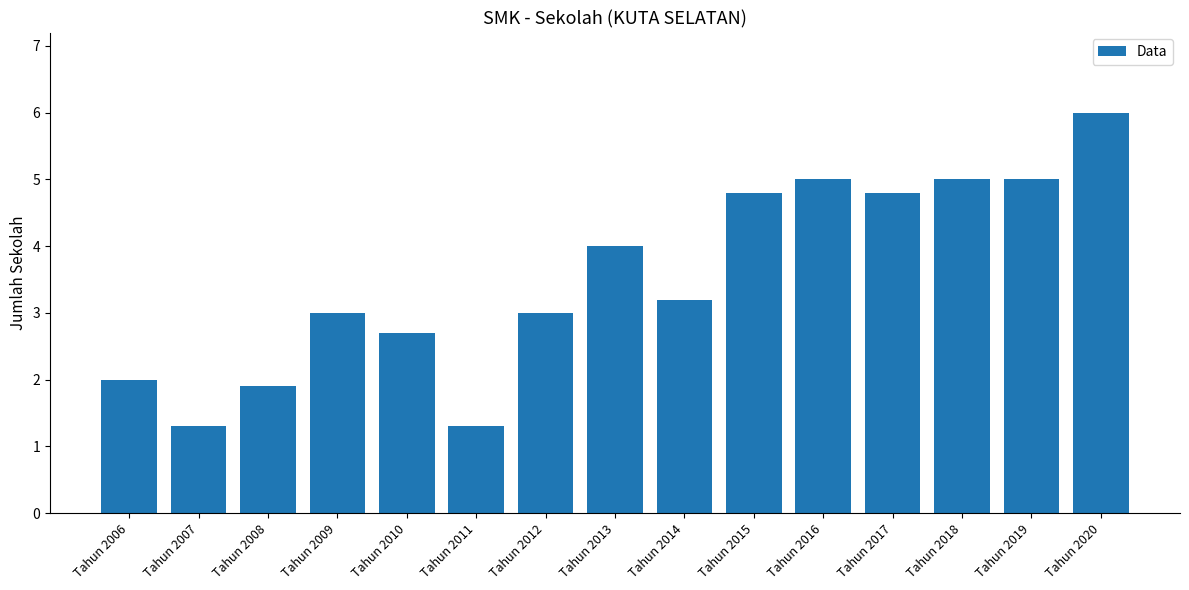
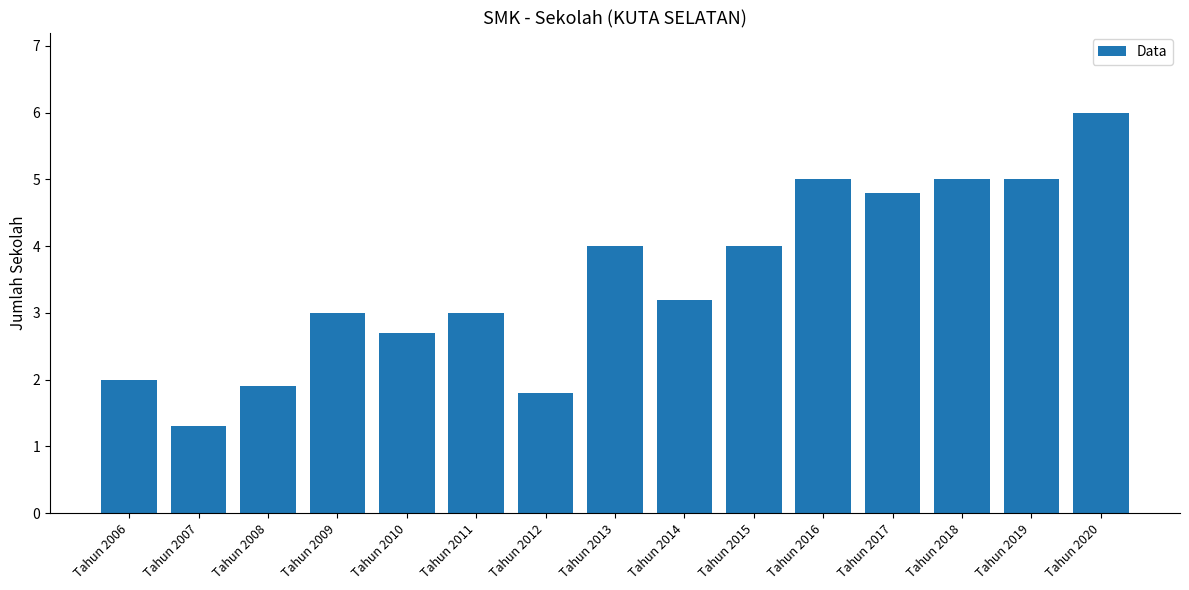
Tahun 2011: 1.3 -> 3.0
Tahun 2012: 3.0 -> 1.8
Tahun 2015: 4.8 -> 4.0
